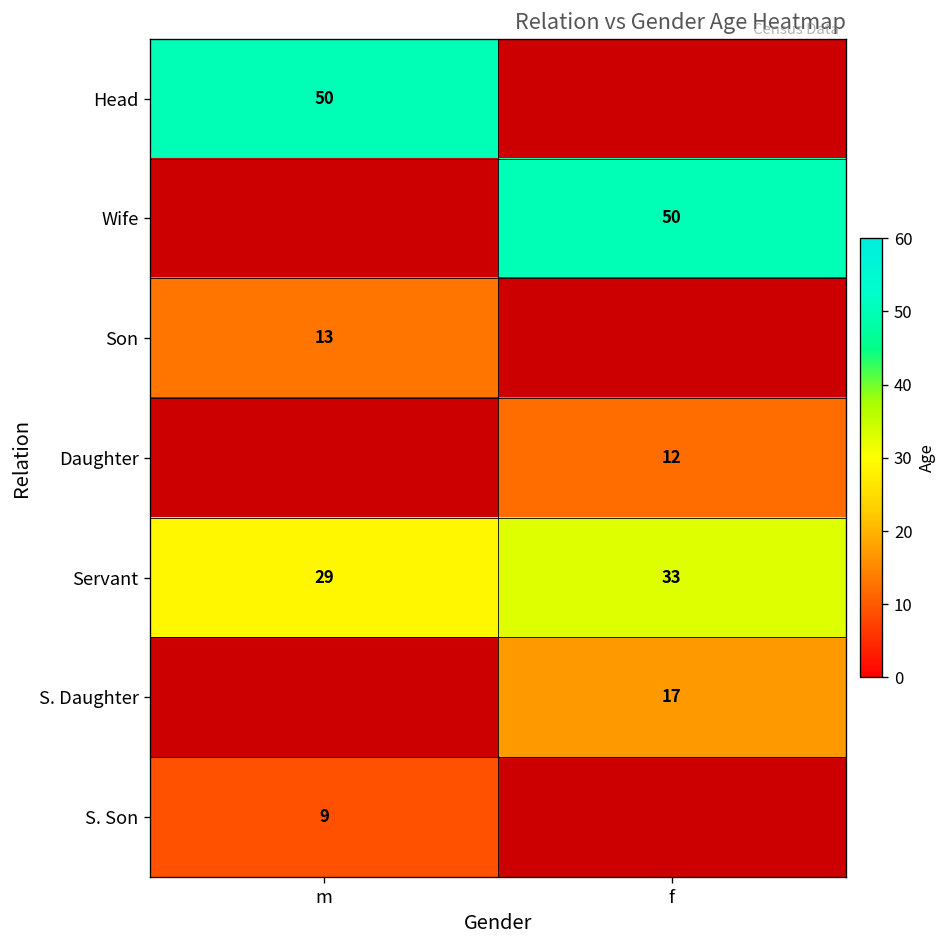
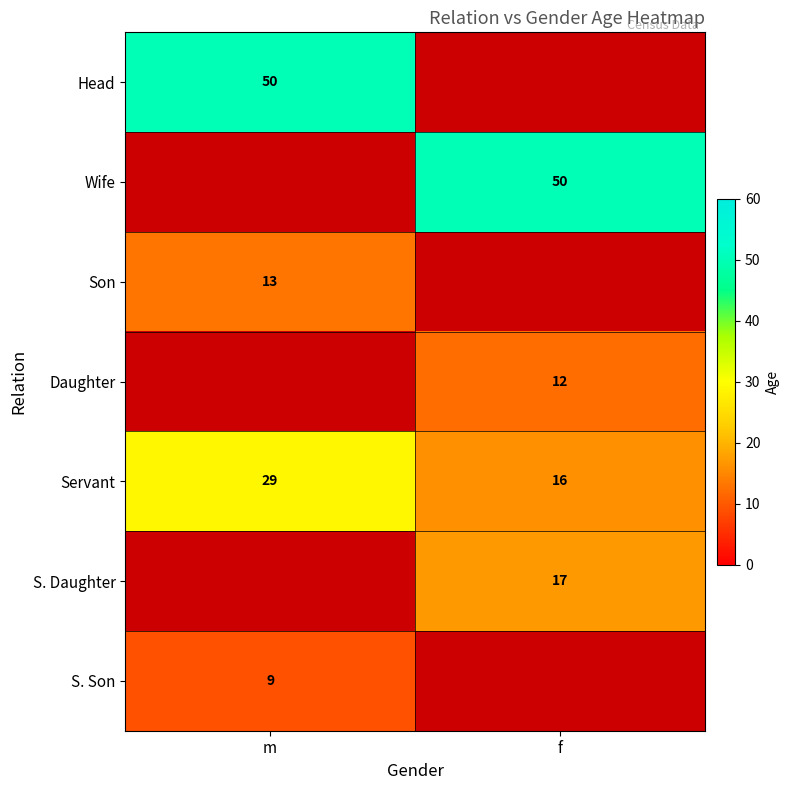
Servant, f: 33 -> 16
